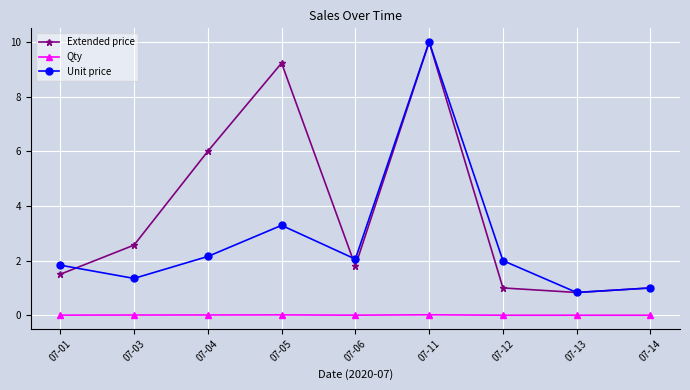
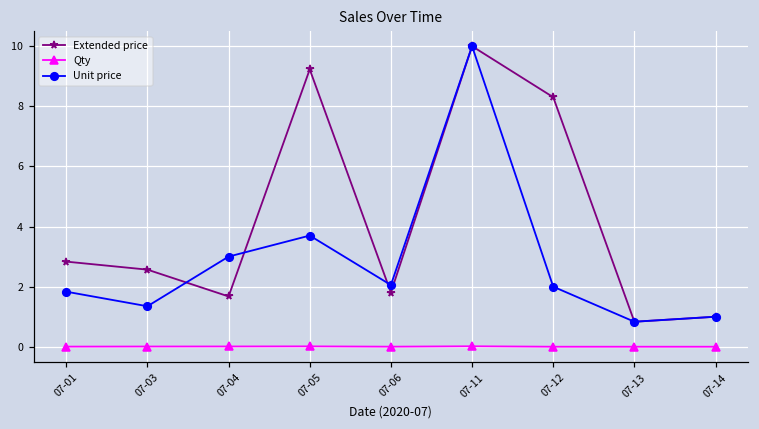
Extended price, 07-01: 1.5 -> 2.8
Extended price, 07-04: 6.0 -> 1.7
Unit price, 07-04: 2.2 -> 3.0
Unit price, 07-05: 3.3 -> 3.7
Extended price, 07-12: 1.0 -> 8.3
